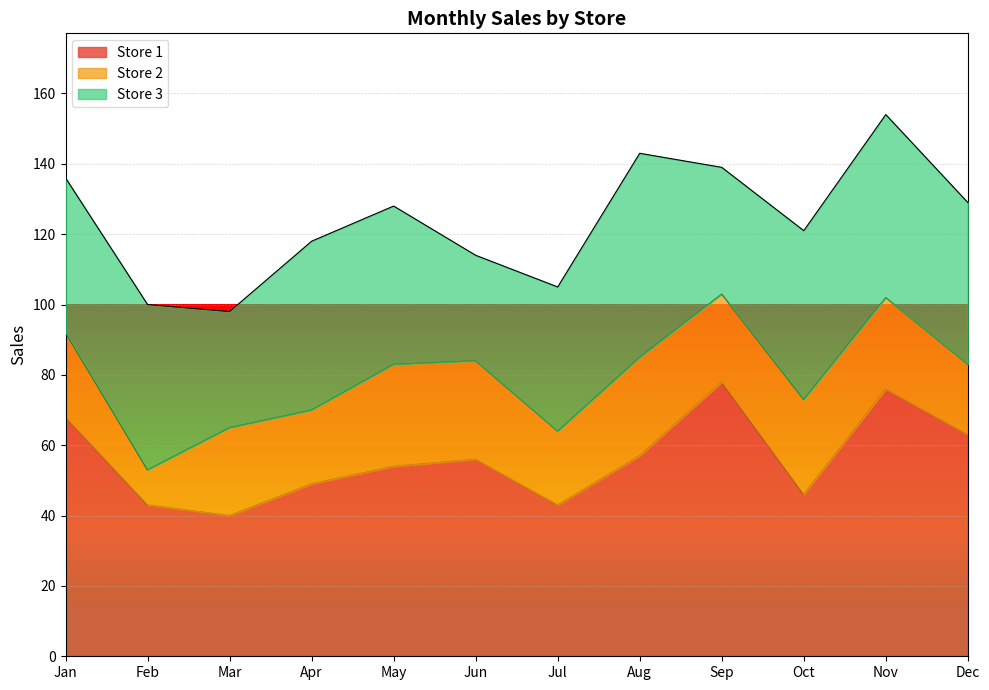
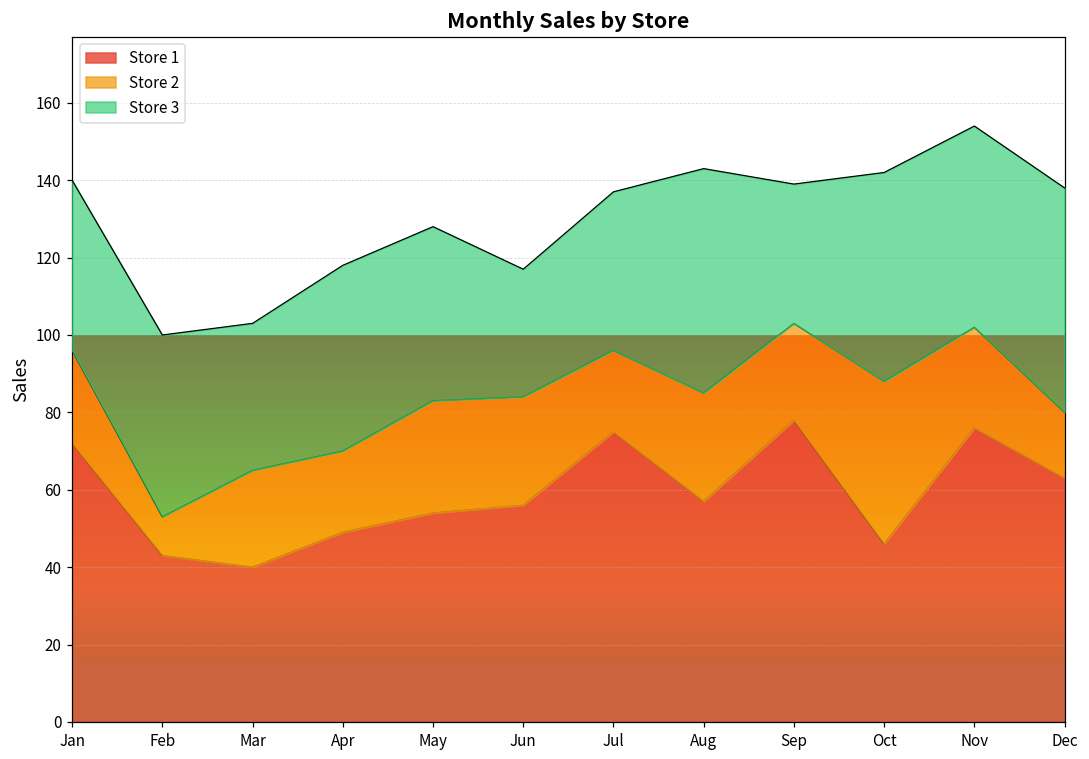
Store 1, Jan: 68 -> 72
Store 3, Mar: 33 -> 38
Store 3, Jun: 30 -> 33
Store 1, Jul: 43 -> 75
Store 2, Oct: 27 -> 42
Store 3, Oct: 48 -> 54
Store 2, Dec: 20 -> 17
Store 3, Dec: 46 -> 58
